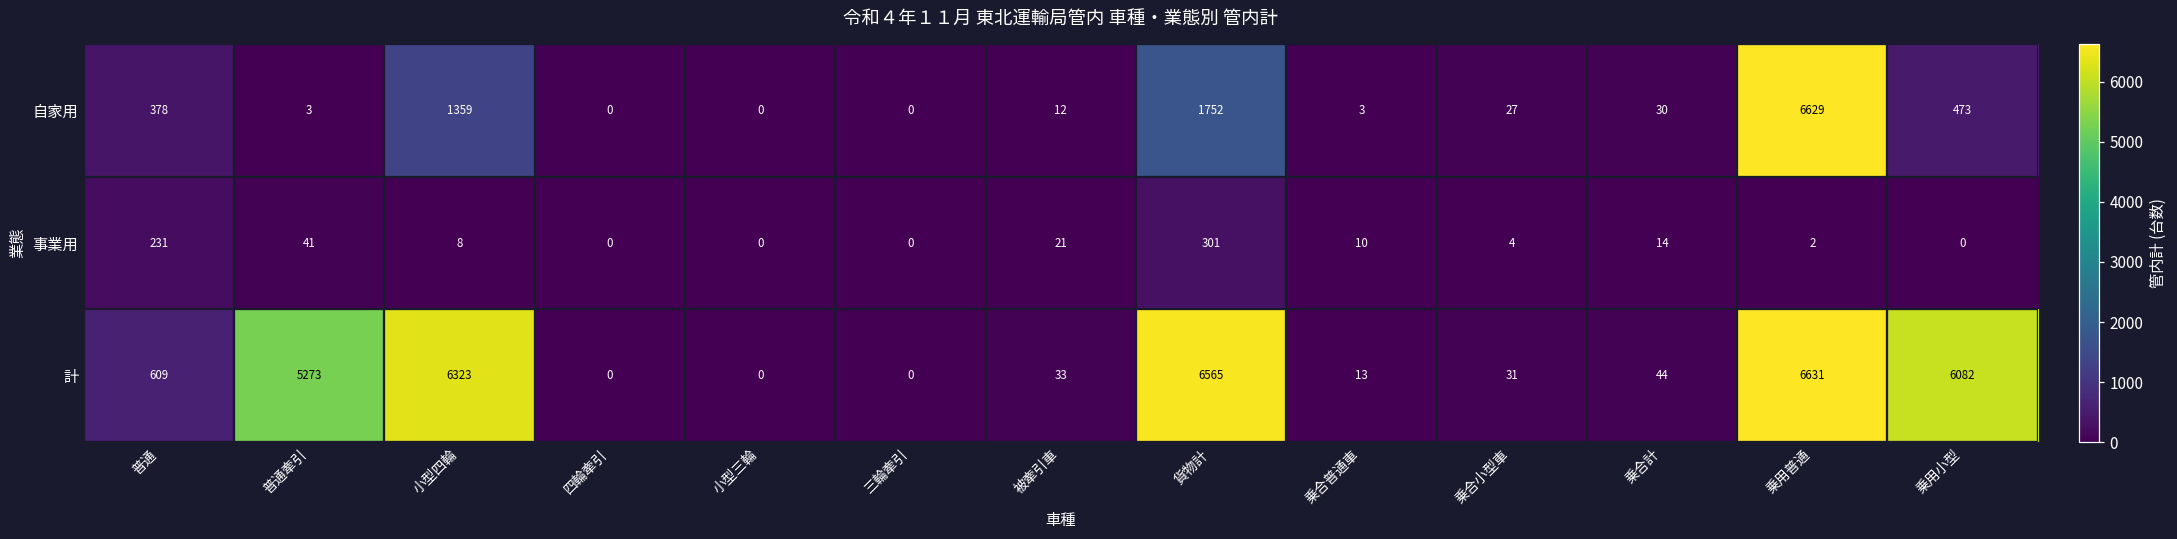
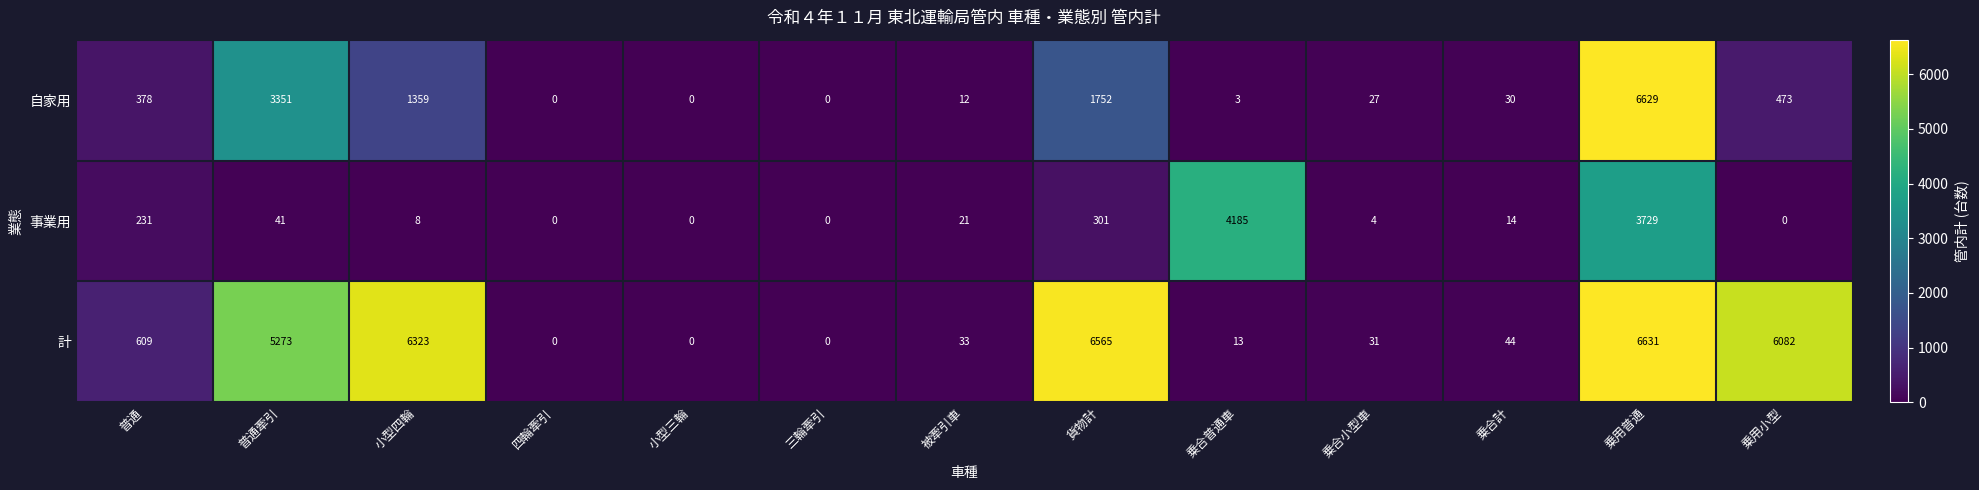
自家用, 普通牽引: 3 -> 3351
事業用, 乗合普通車: 10 -> 4185
事業用, 乗用普通: 2 -> 3729
